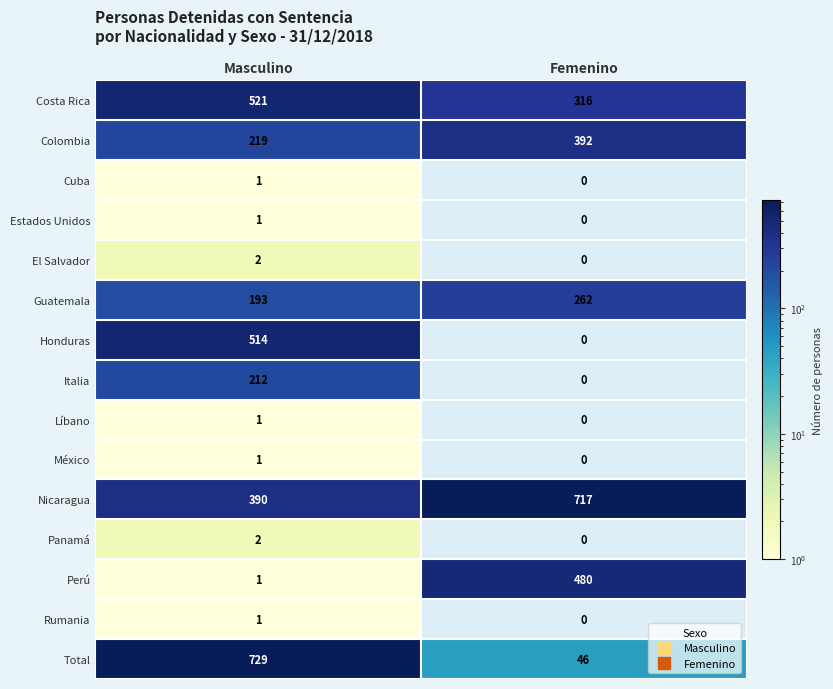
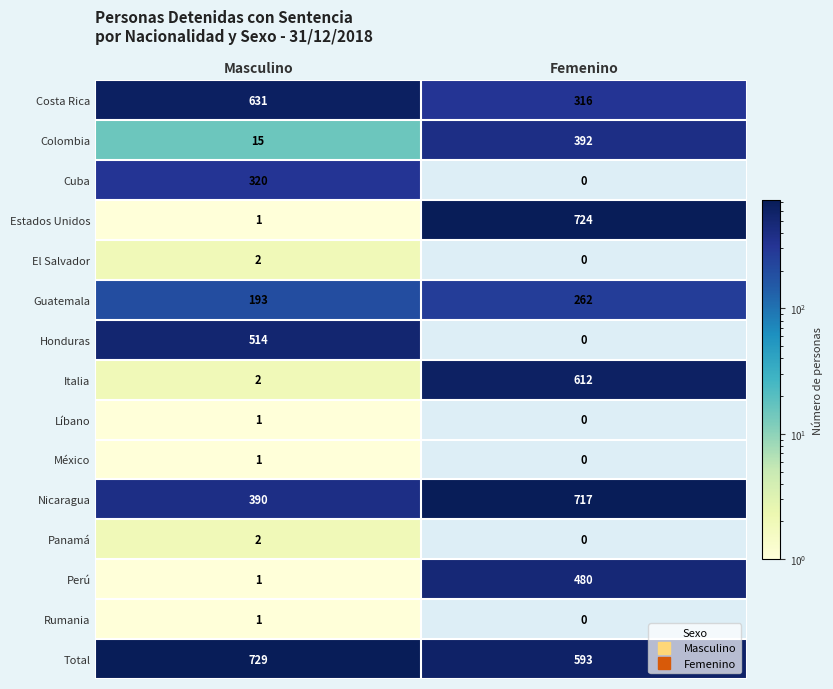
Costa Rica, Masculino: 521 -> 631
Colombia, Masculino: 219 -> 15
Cuba, Masculino: 1 -> 320
Estados Unidos, Femenino: 0 -> 724
Italia, Masculino: 212 -> 2
Italia, Femenino: 0 -> 612
Total, Femenino: 46 -> 593
